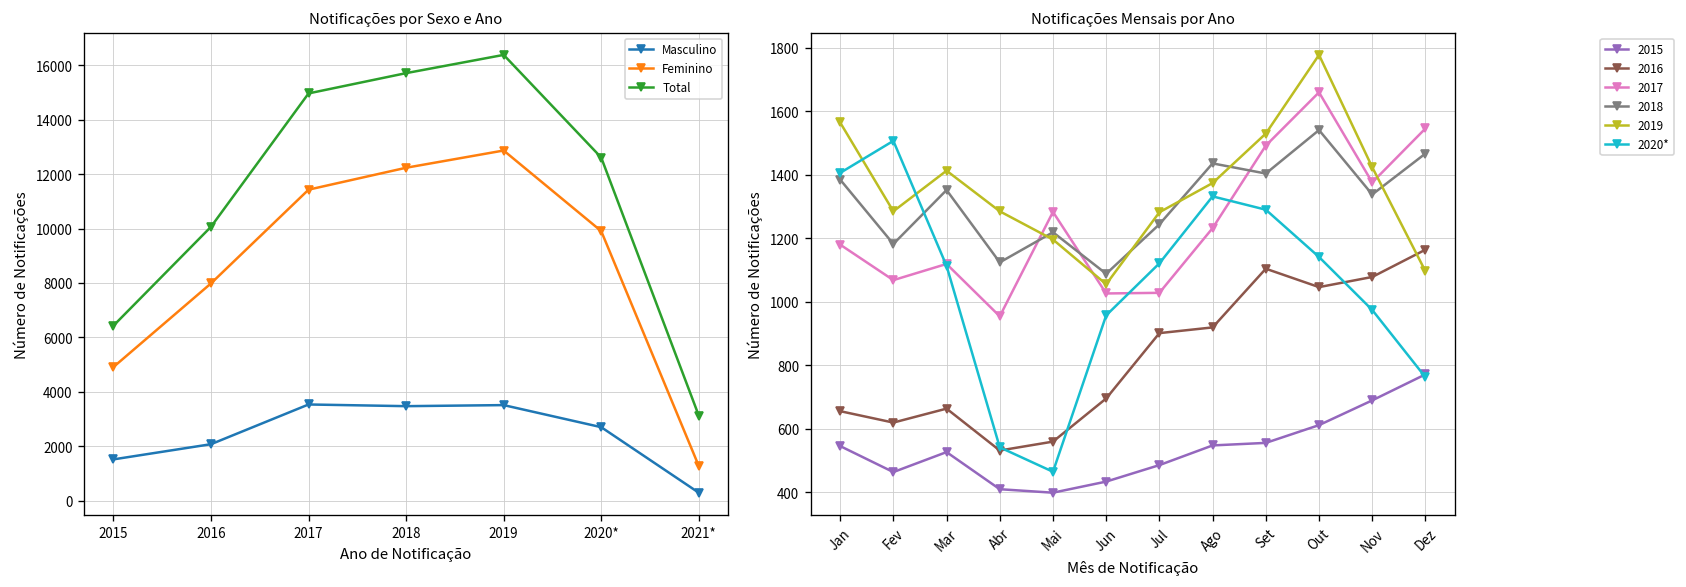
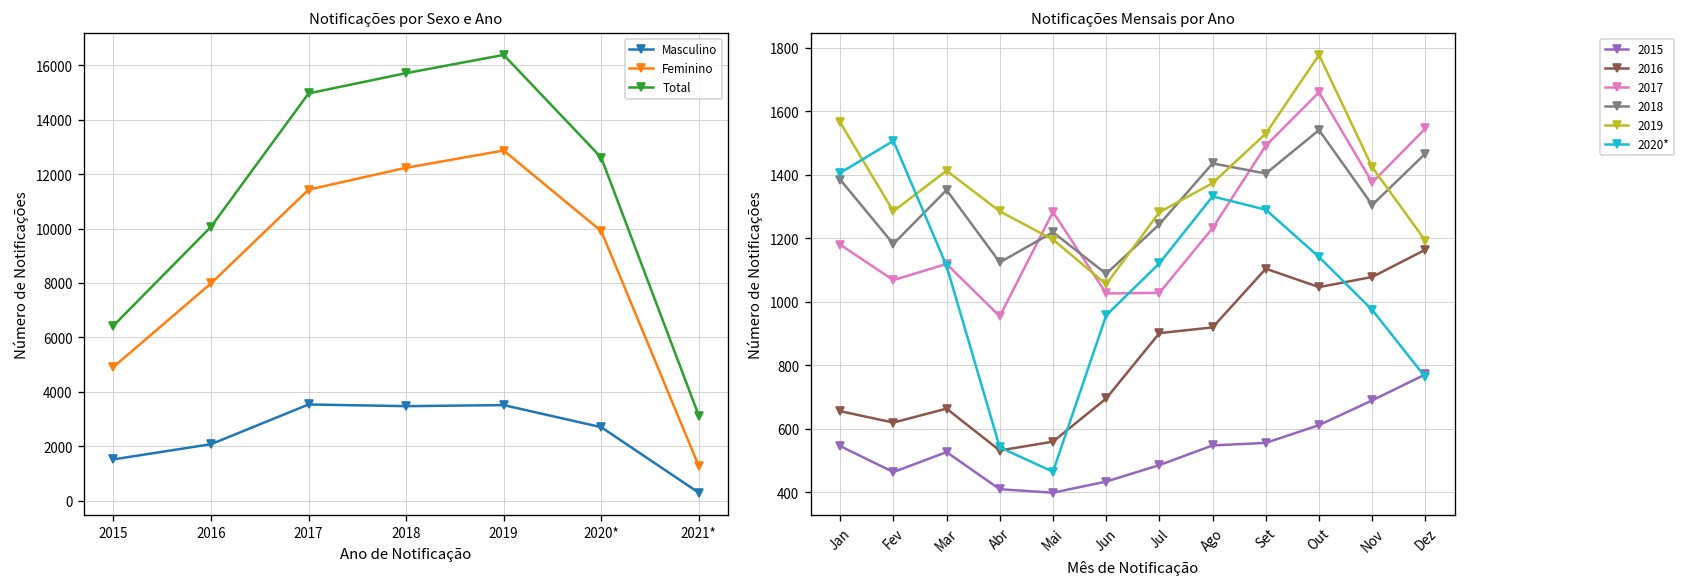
Notificações Mensais por Ano, 2018, Nov: 1340 -> 1310
Notificações Mensais por Ano, 2019, Dez: 1100 -> 1190
